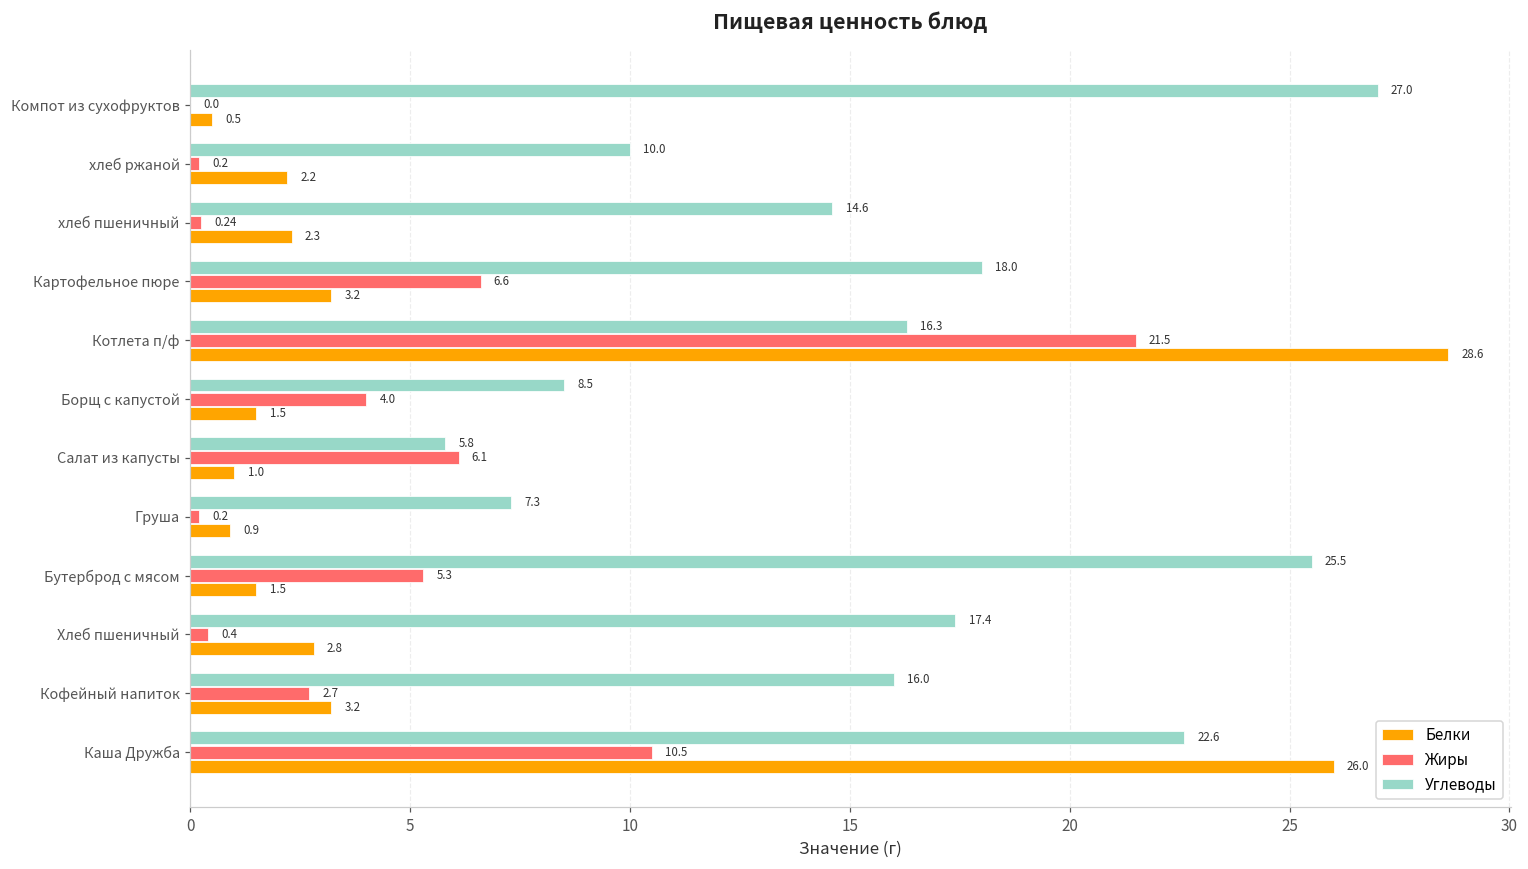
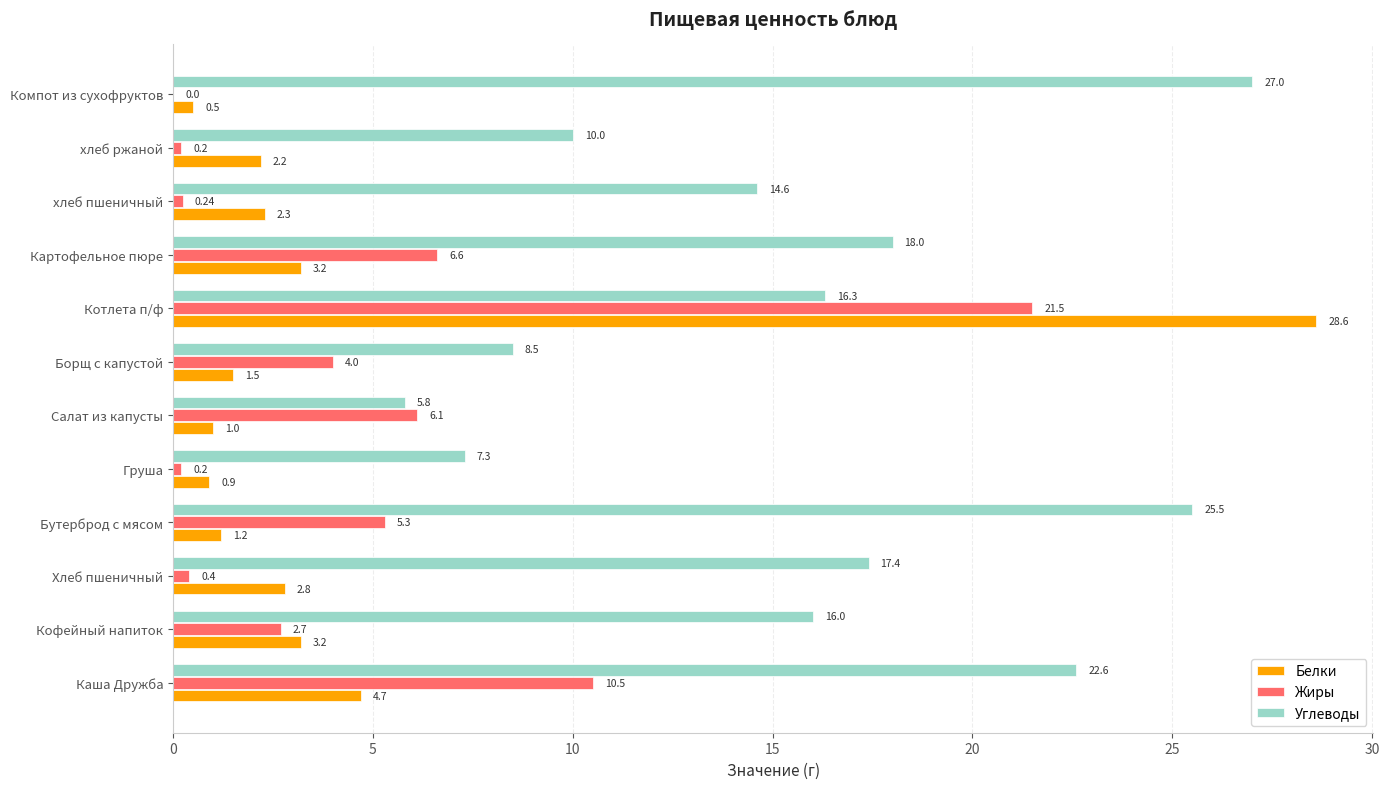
Белки, Бутерброд с мясом: 1.5 -> 1.2
Белки, Каша Дружба: 26.0 -> 4.7
